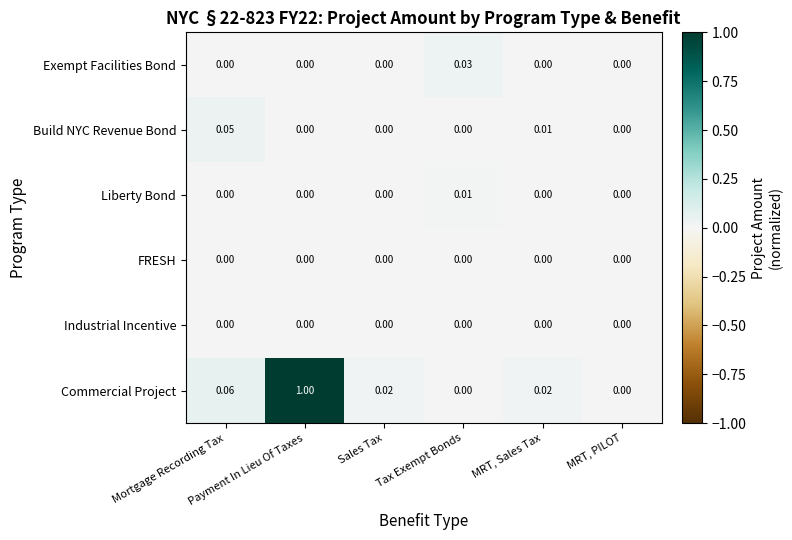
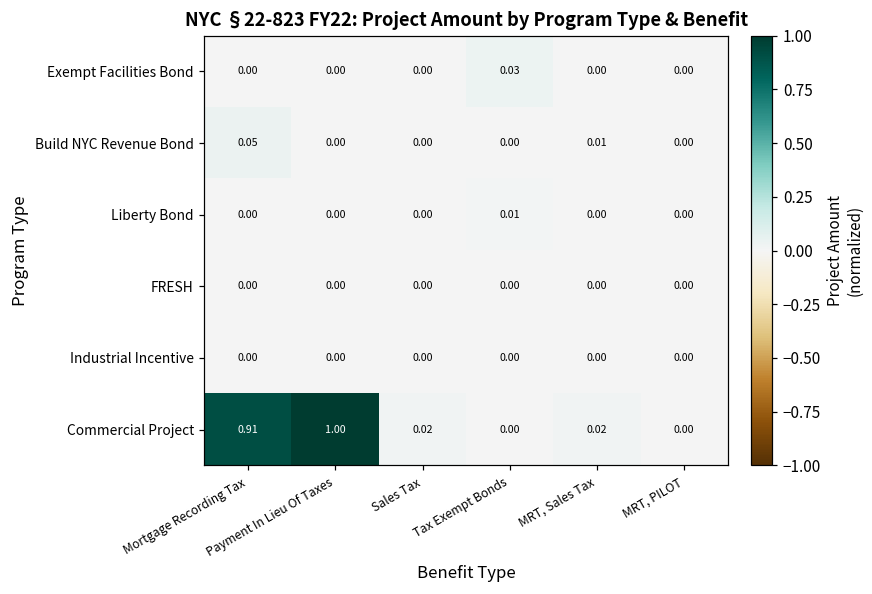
Commercial Project, Mortgage Recording Tax: 0.06 -> 0.91
